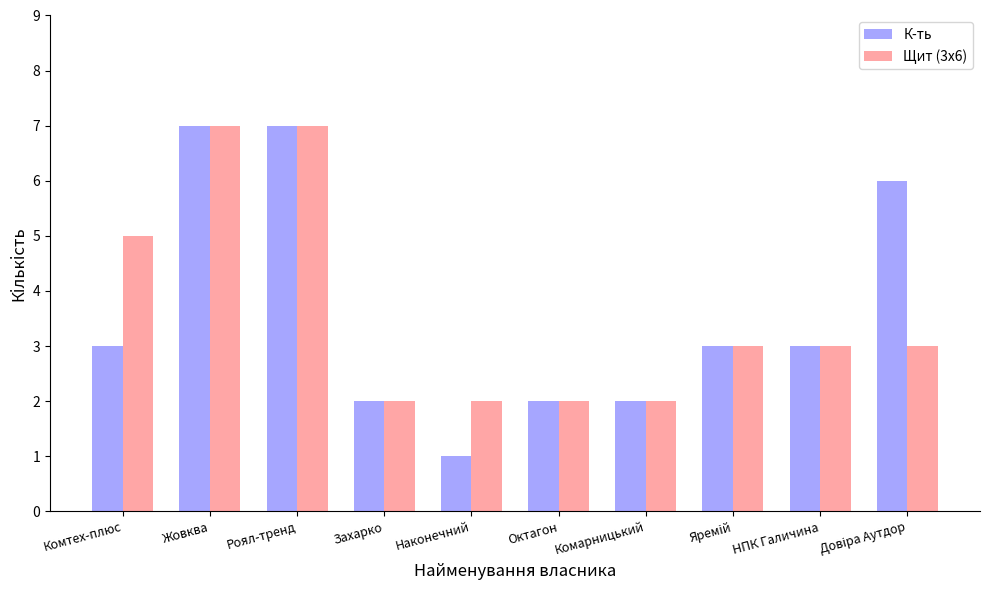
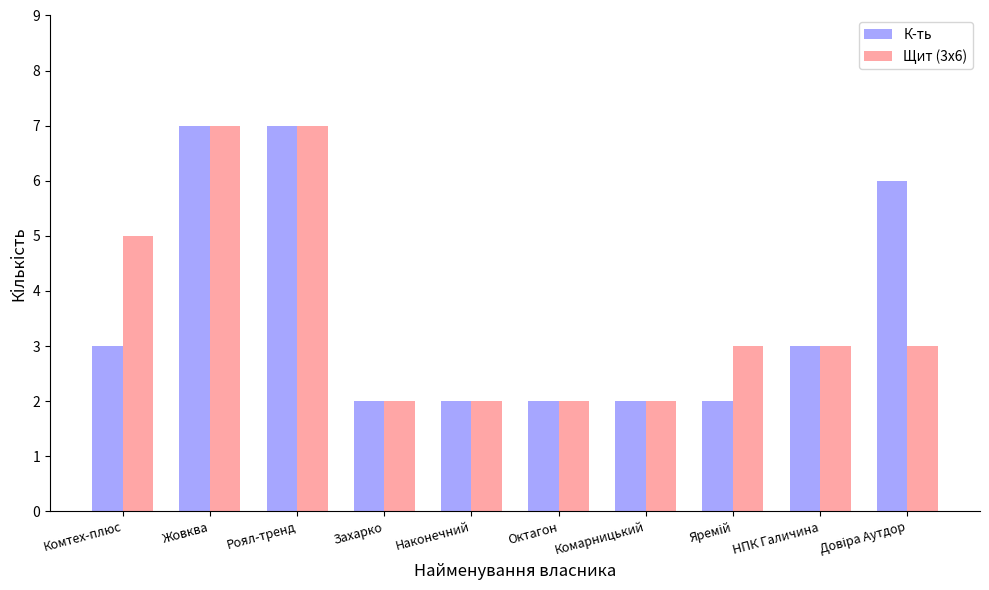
К-ть, Наконечний: 1 -> 2
К-ть, Яремій: 3 -> 2
